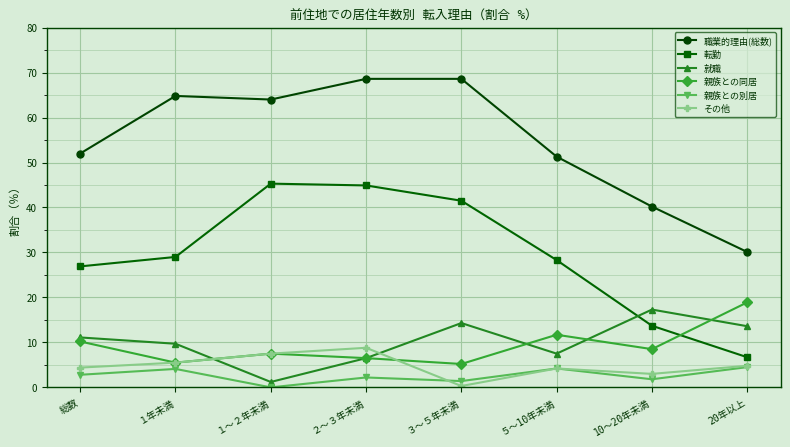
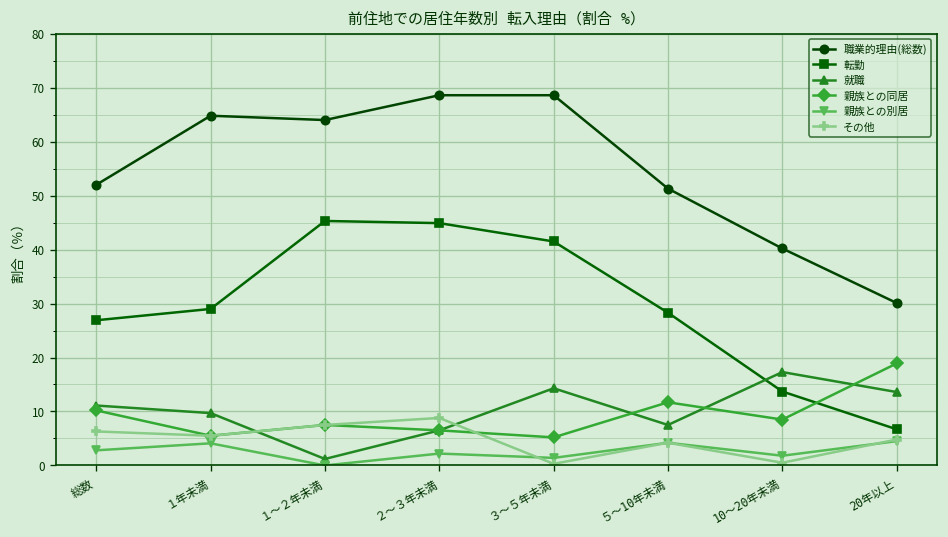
その他, 総数: 4 -> 6
その他, 10～20年未満: 3 -> 1
